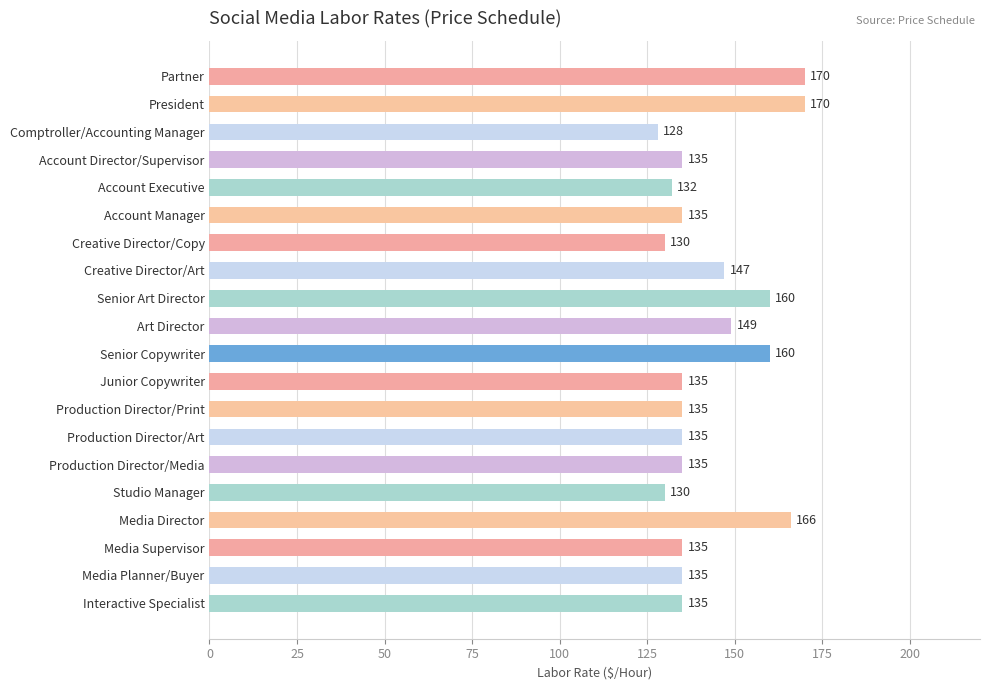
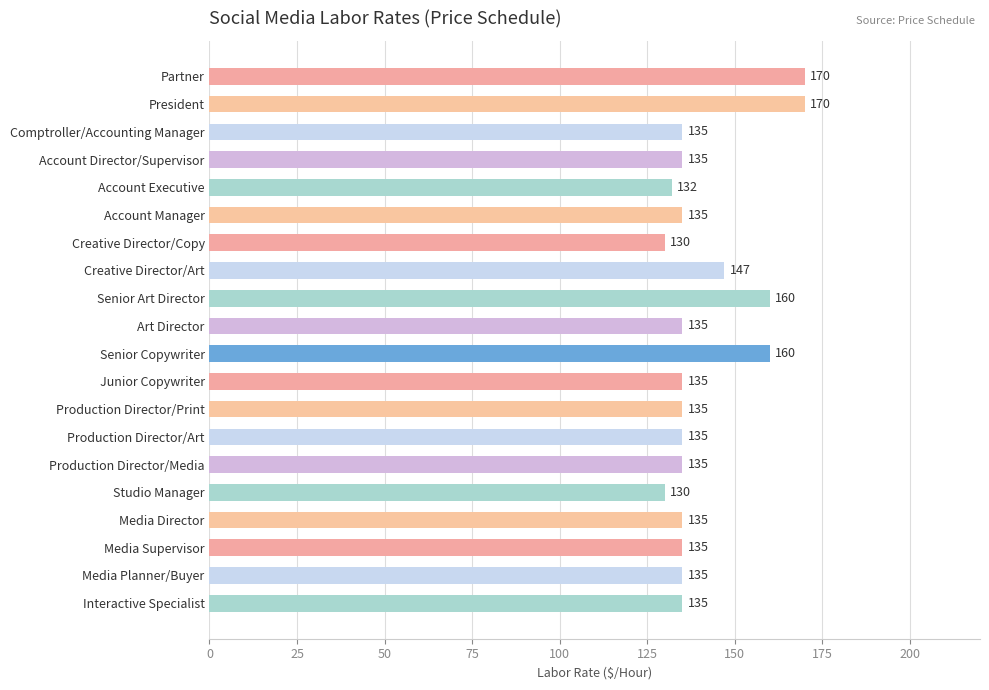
Comptroller/Accounting Manager: 128 -> 135
Art Director: 149 -> 135
Media Director: 166 -> 135
